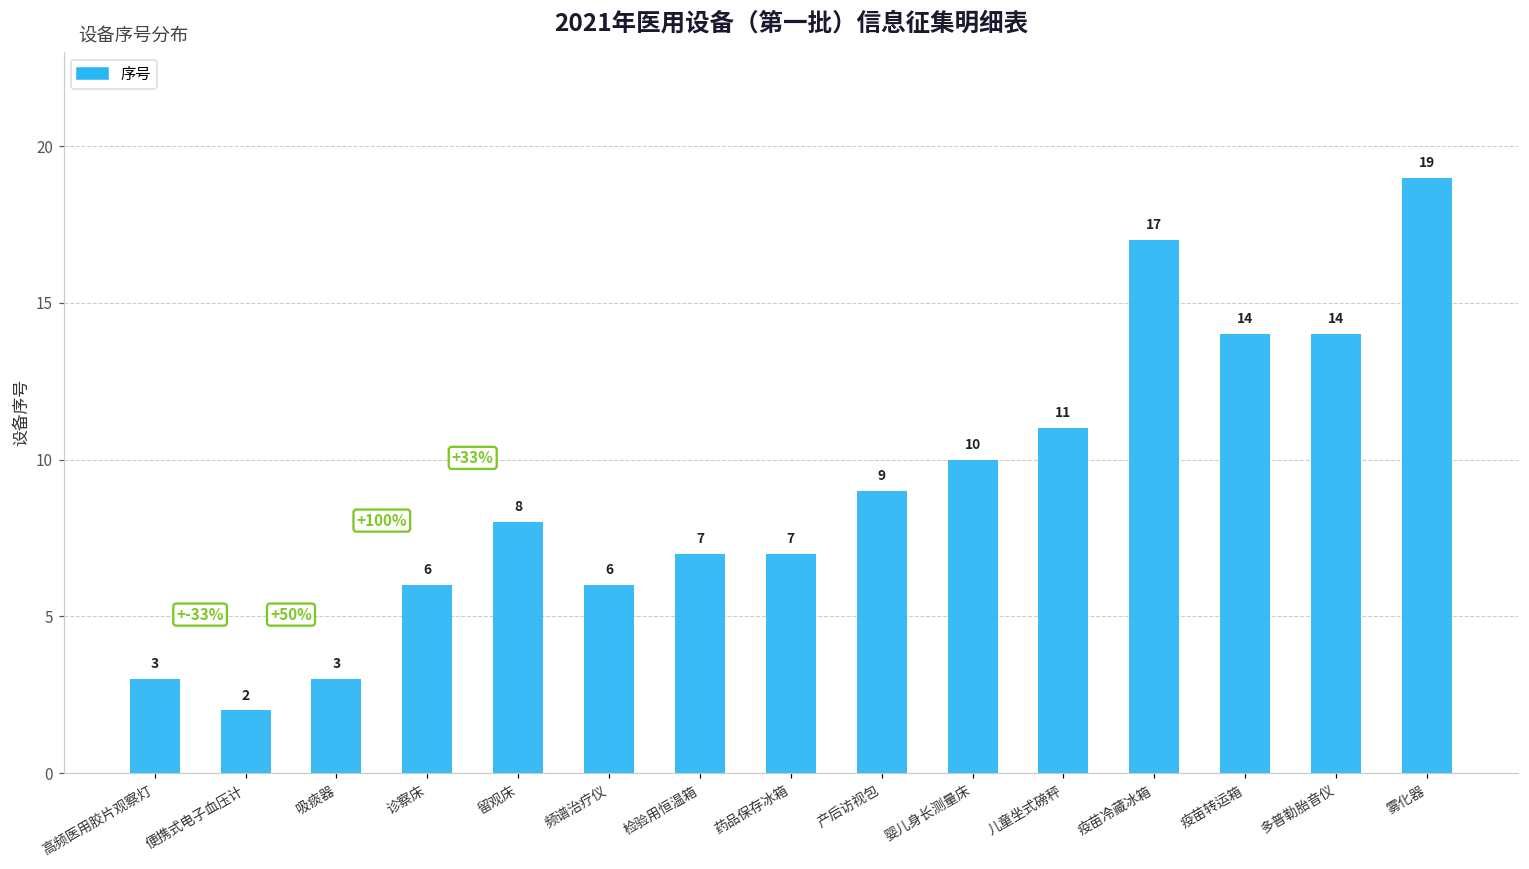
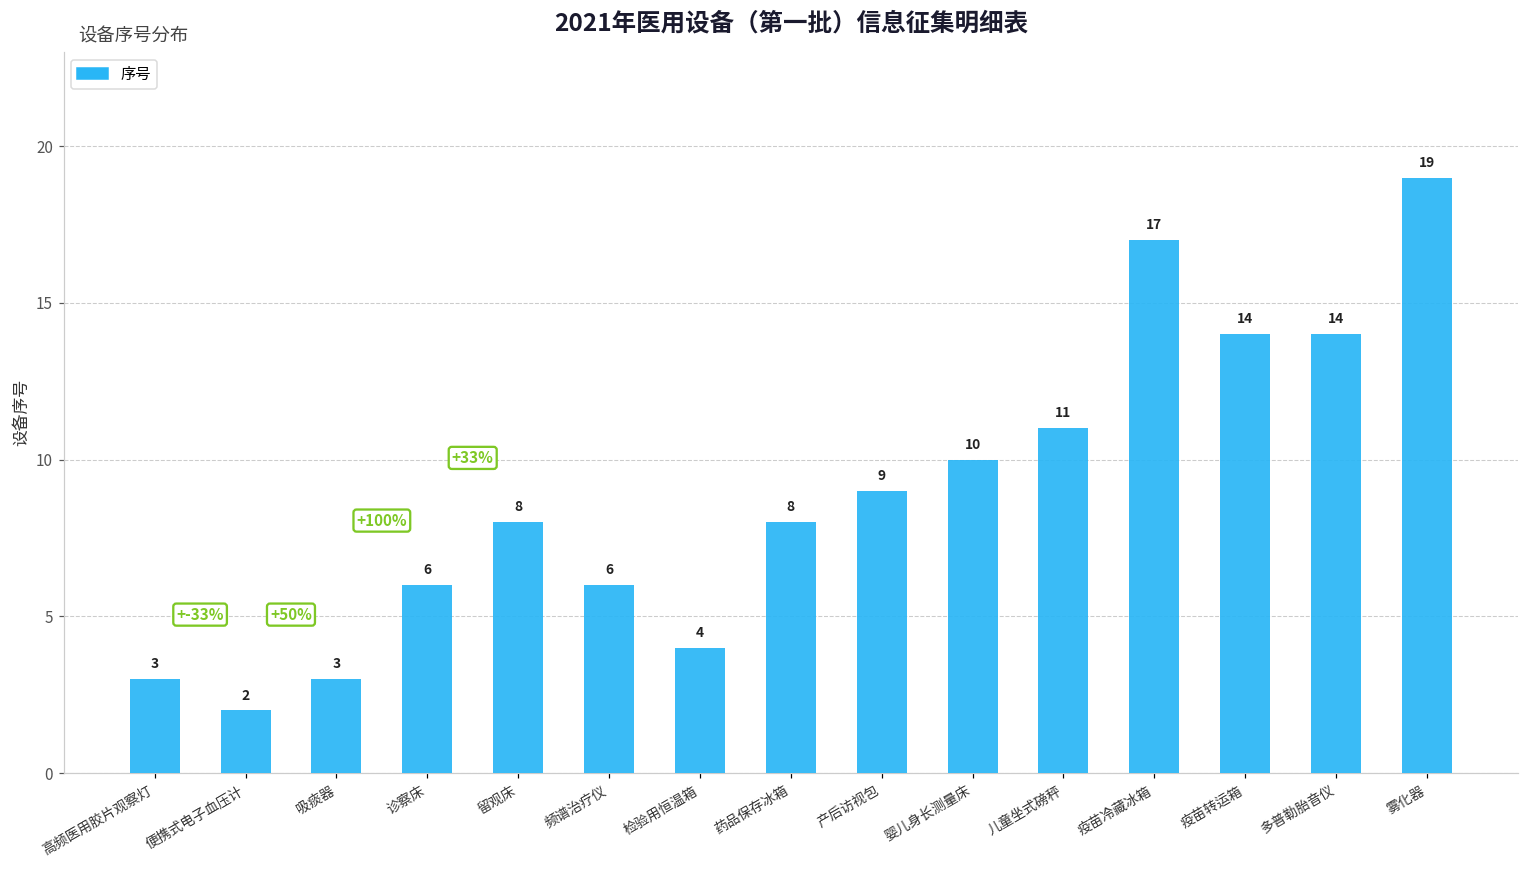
检验用恒温箱: 7 -> 4
药品保存冰箱: 7 -> 8
